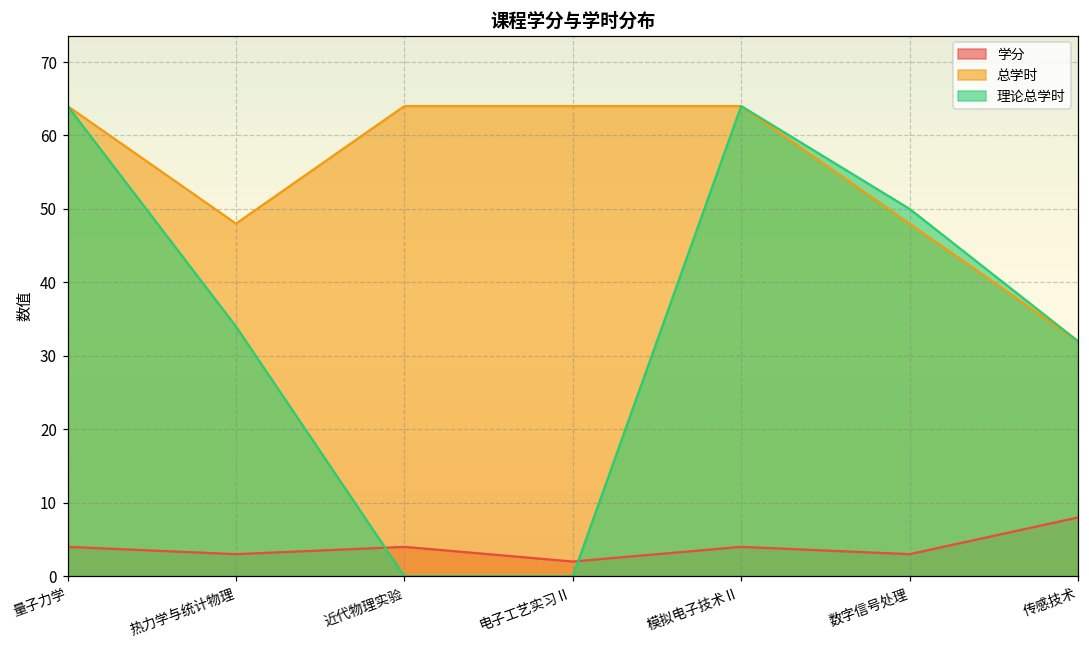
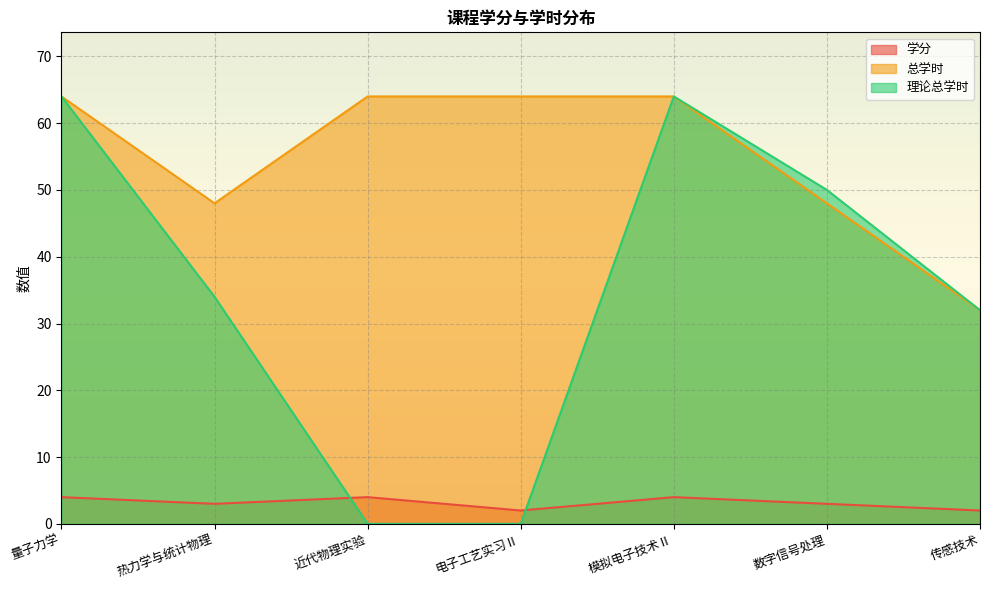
学分, 传感技术: 8 -> 2
